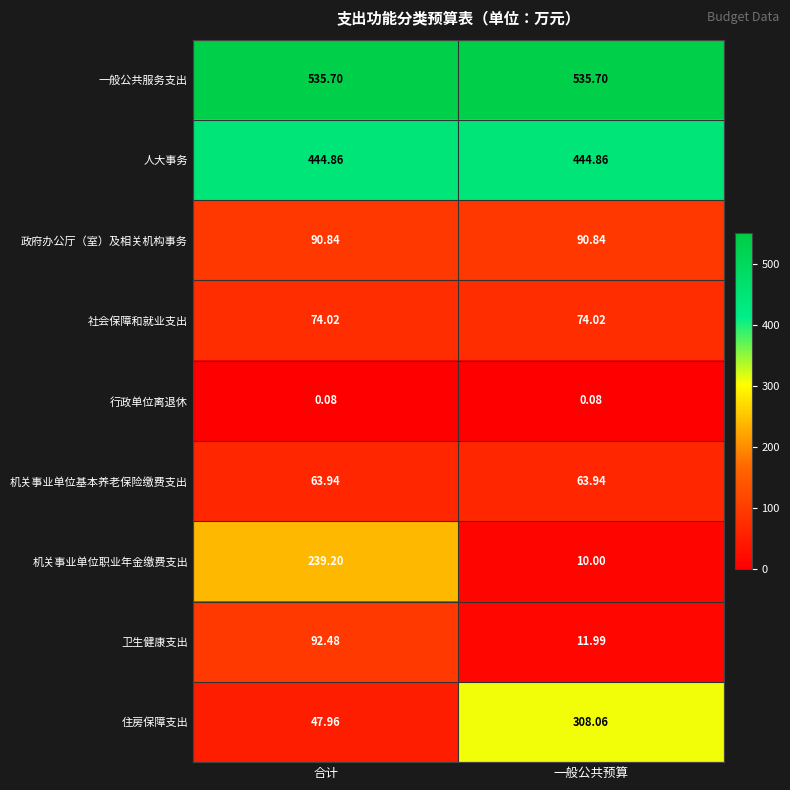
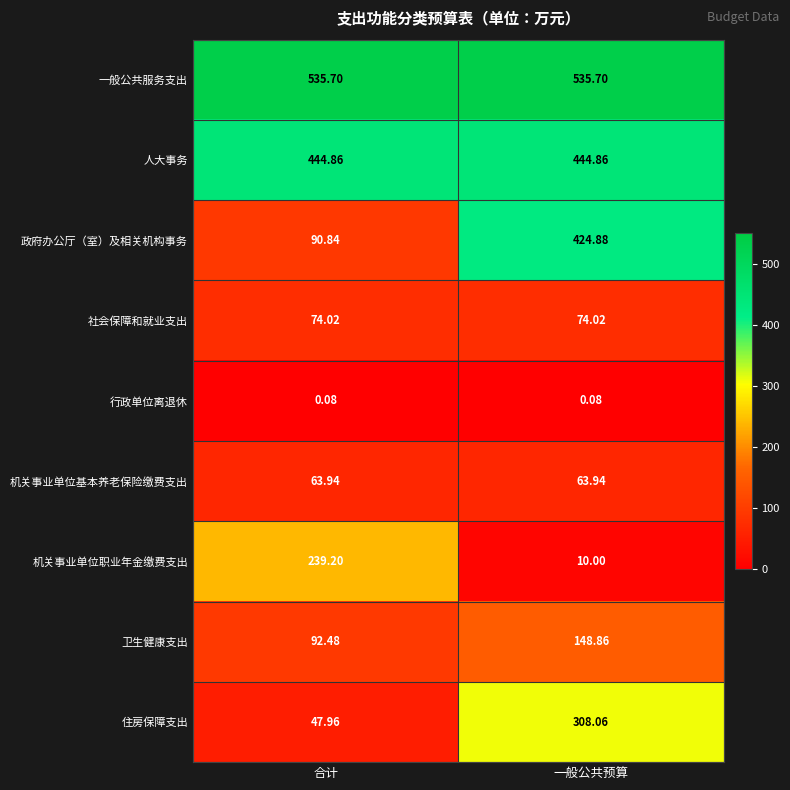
政府办公厅（室）及相关机构事务, 一般公共预算: 90.84 -> 424.88
卫生健康支出, 一般公共预算: 11.99 -> 148.86
